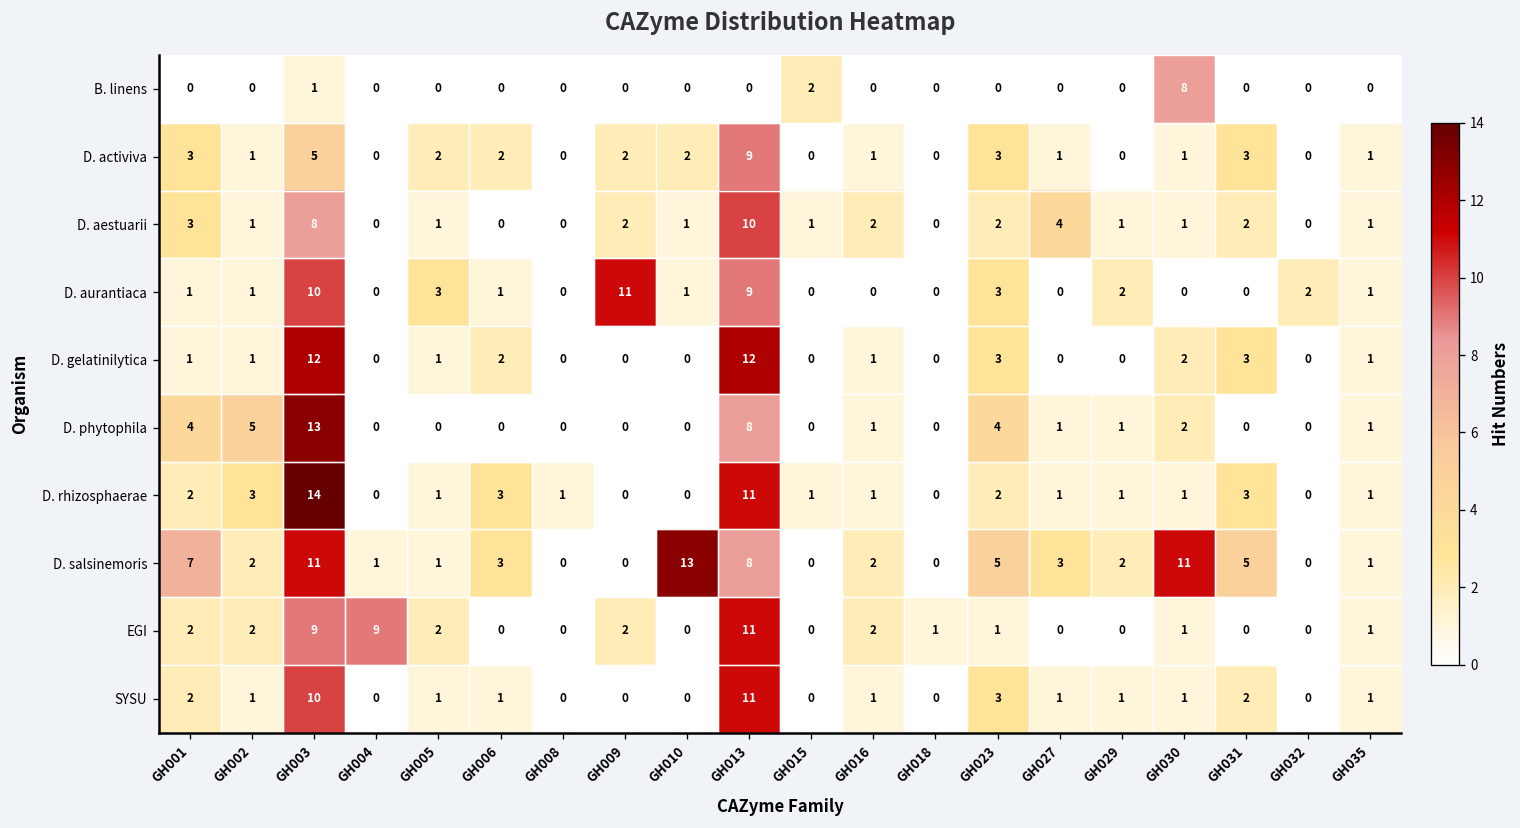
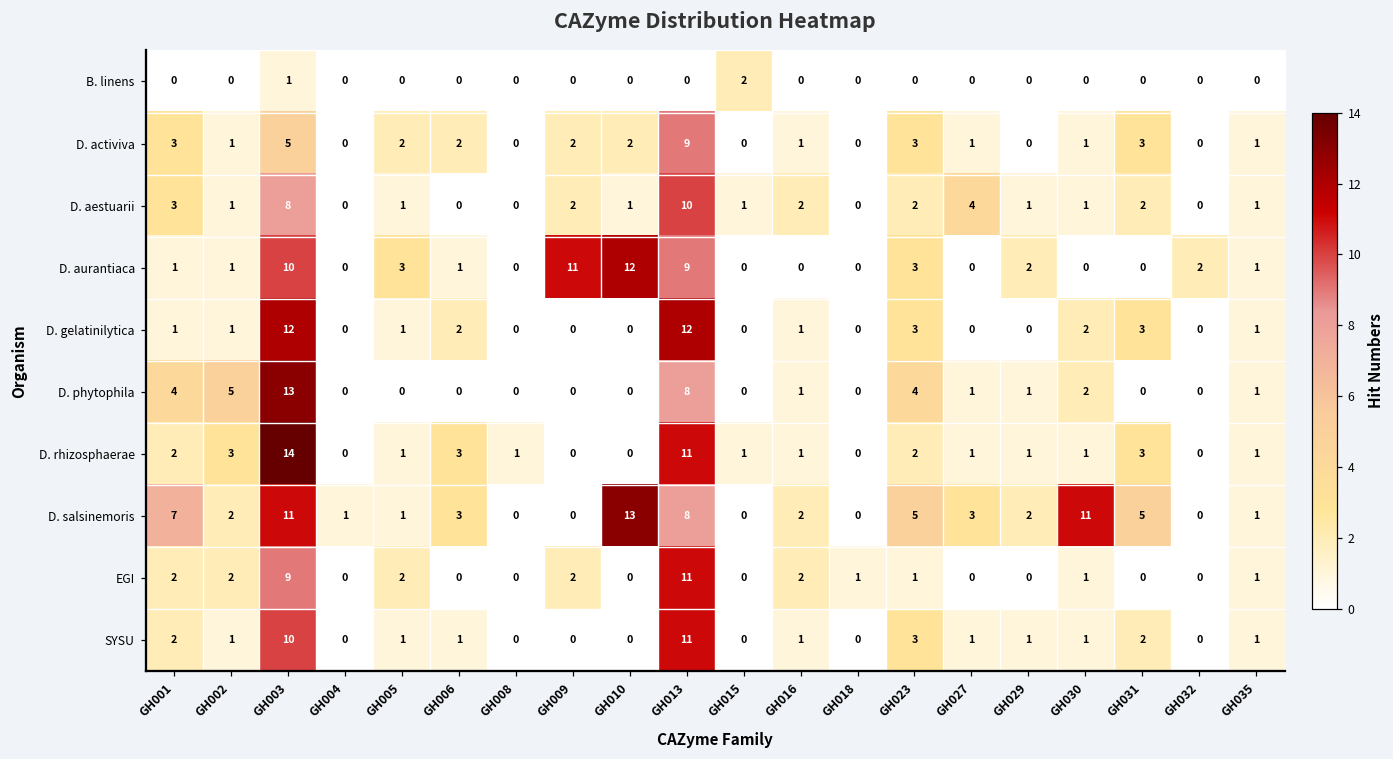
B. linens, GH030: 8 -> 0
D. aurantiaca, GH010: 1 -> 12
EGI, GH004: 9 -> 0
